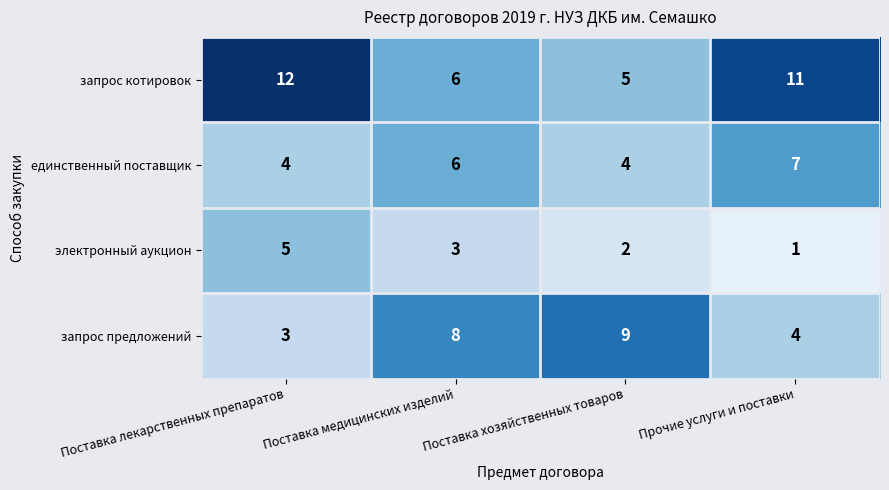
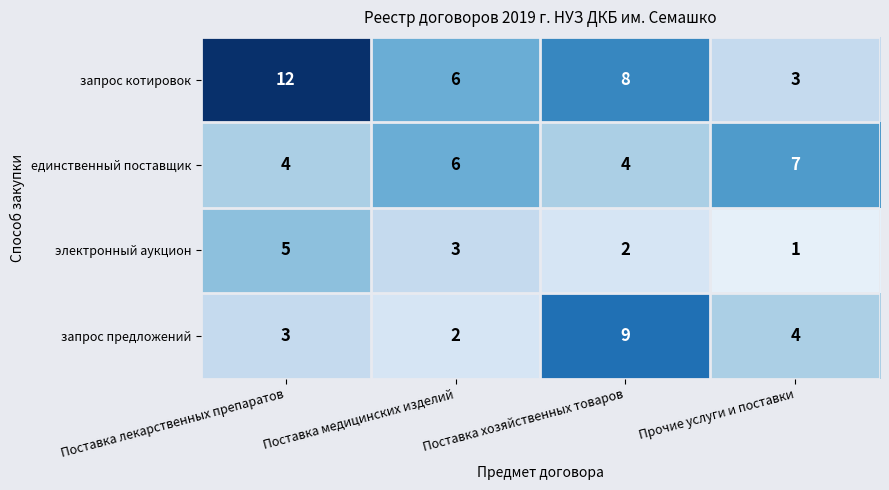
запрос котировок, Поставка хозяйственных товаров: 5 -> 8
запрос котировок, Прочие услуги и поставки: 11 -> 3
запрос предложений, Поставка медицинских изделий: 8 -> 2
